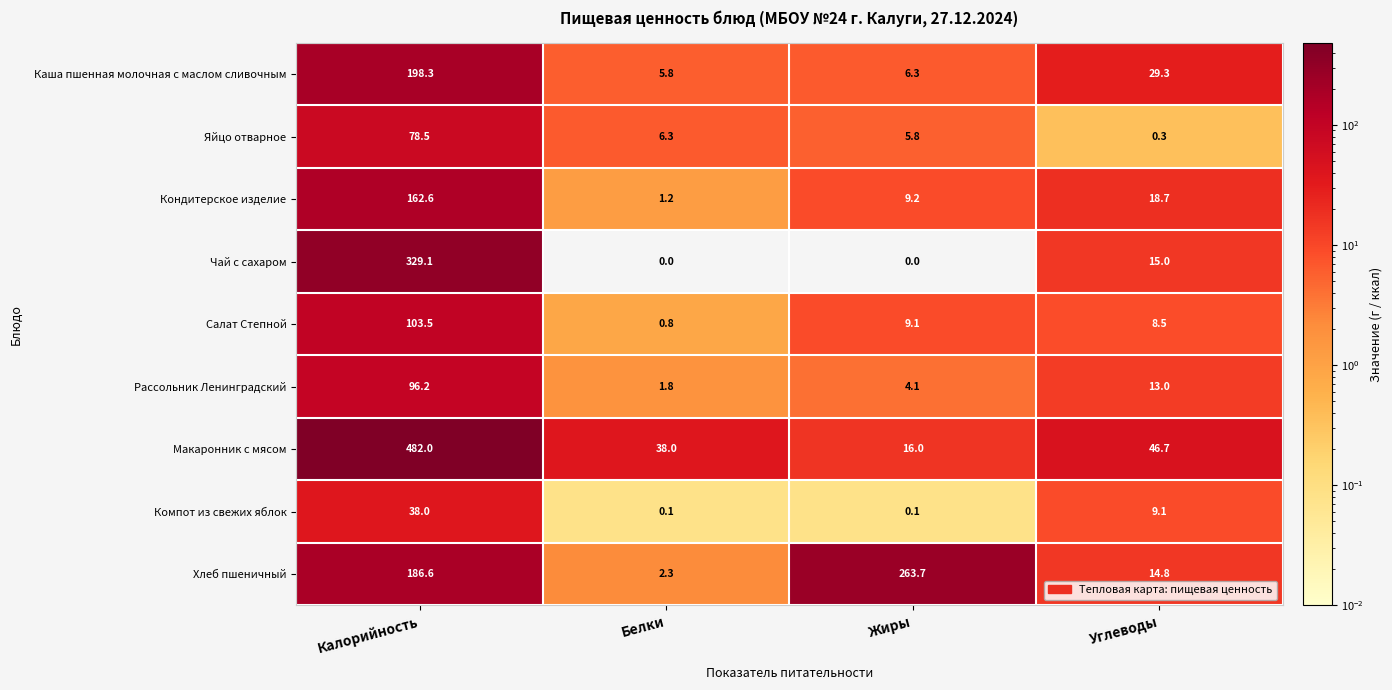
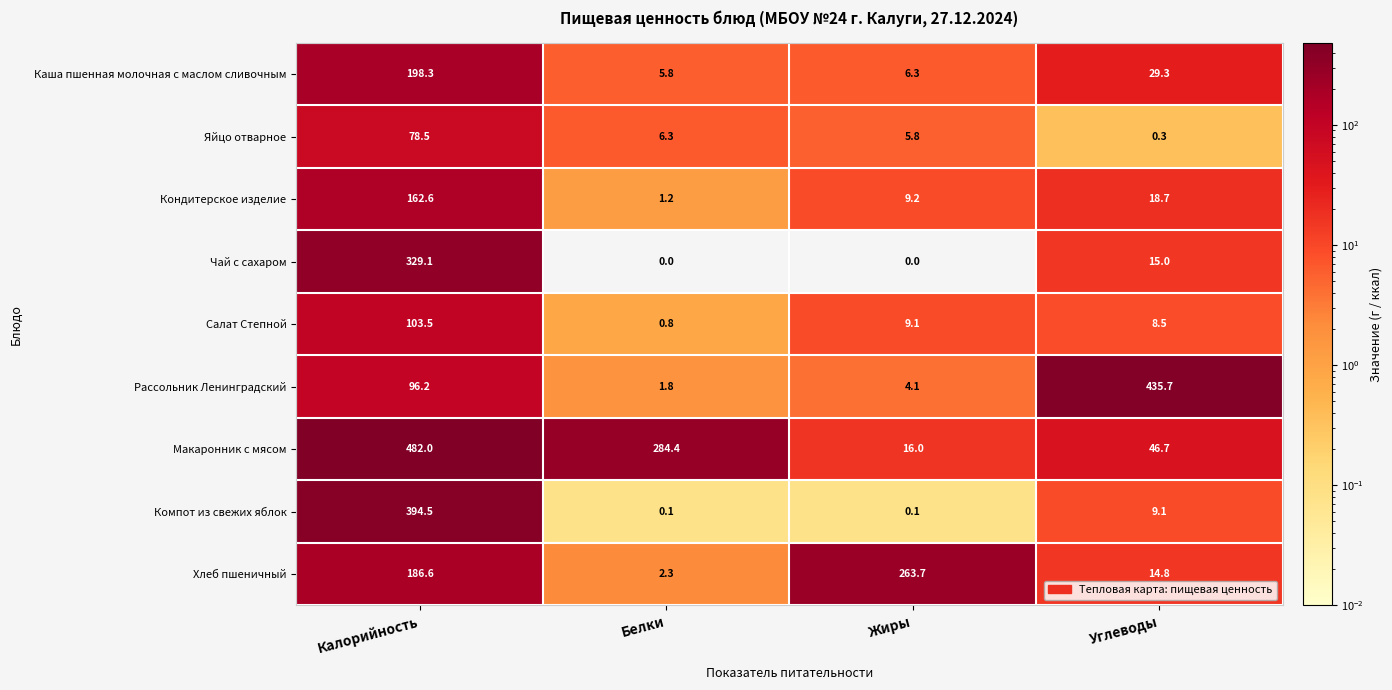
Рассольник Ленинградский, Углеводы: 13.0 -> 435.7
Макаронник с мясом, Белки: 38.0 -> 284.4
Компот из свежих яблок, Калорийность: 38.0 -> 394.5
